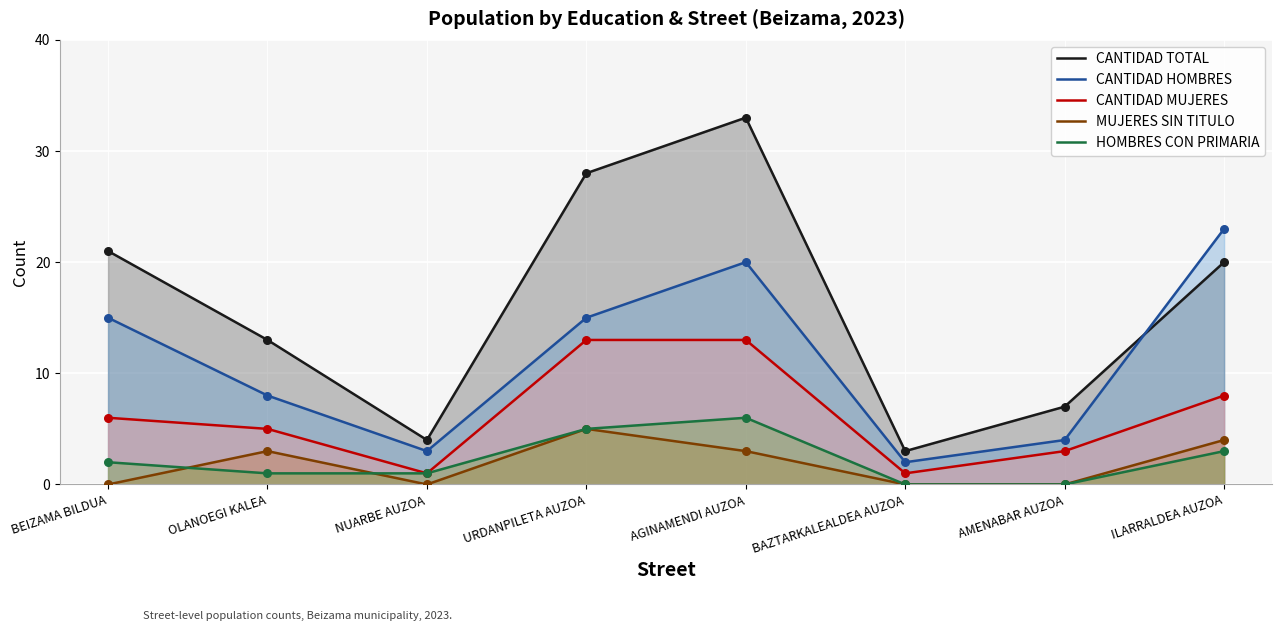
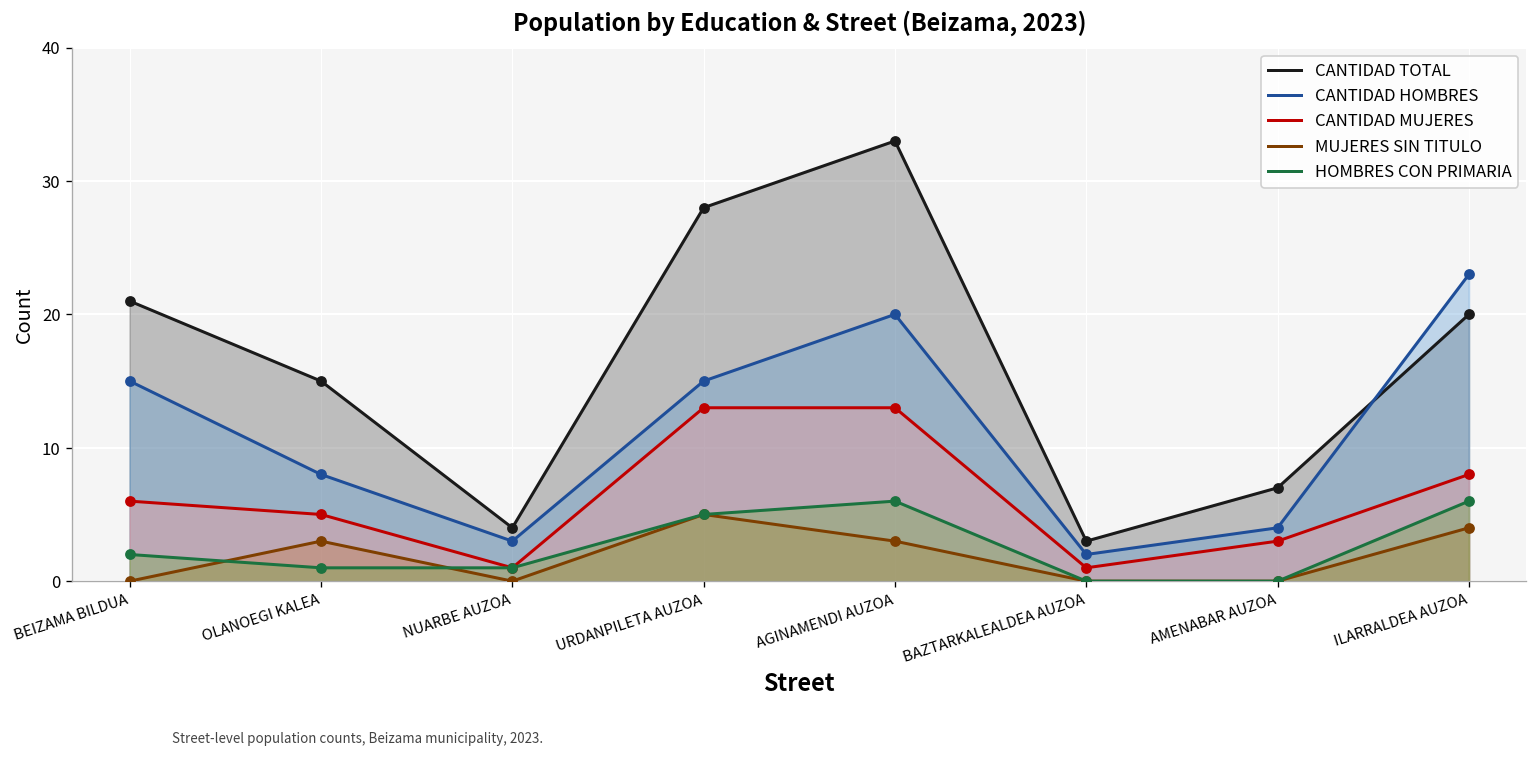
CANTIDAD TOTAL, OLANOEGI KALEA: 13 -> 15
HOMBRES CON PRIMARIA, ILARRALDEA AUZOA: 3 -> 6
